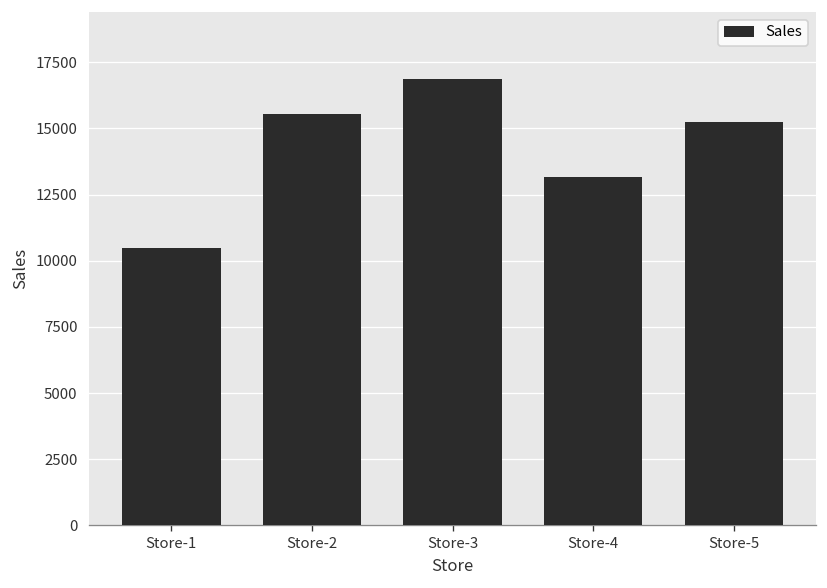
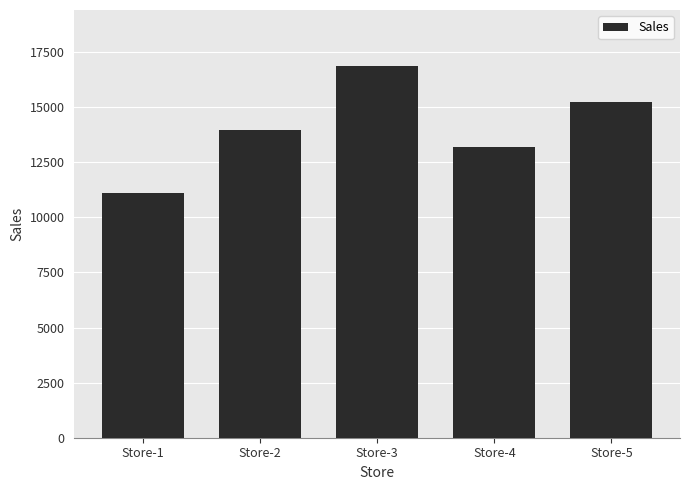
Store-1: 10500 -> 11100
Store-2: 15600 -> 14000
